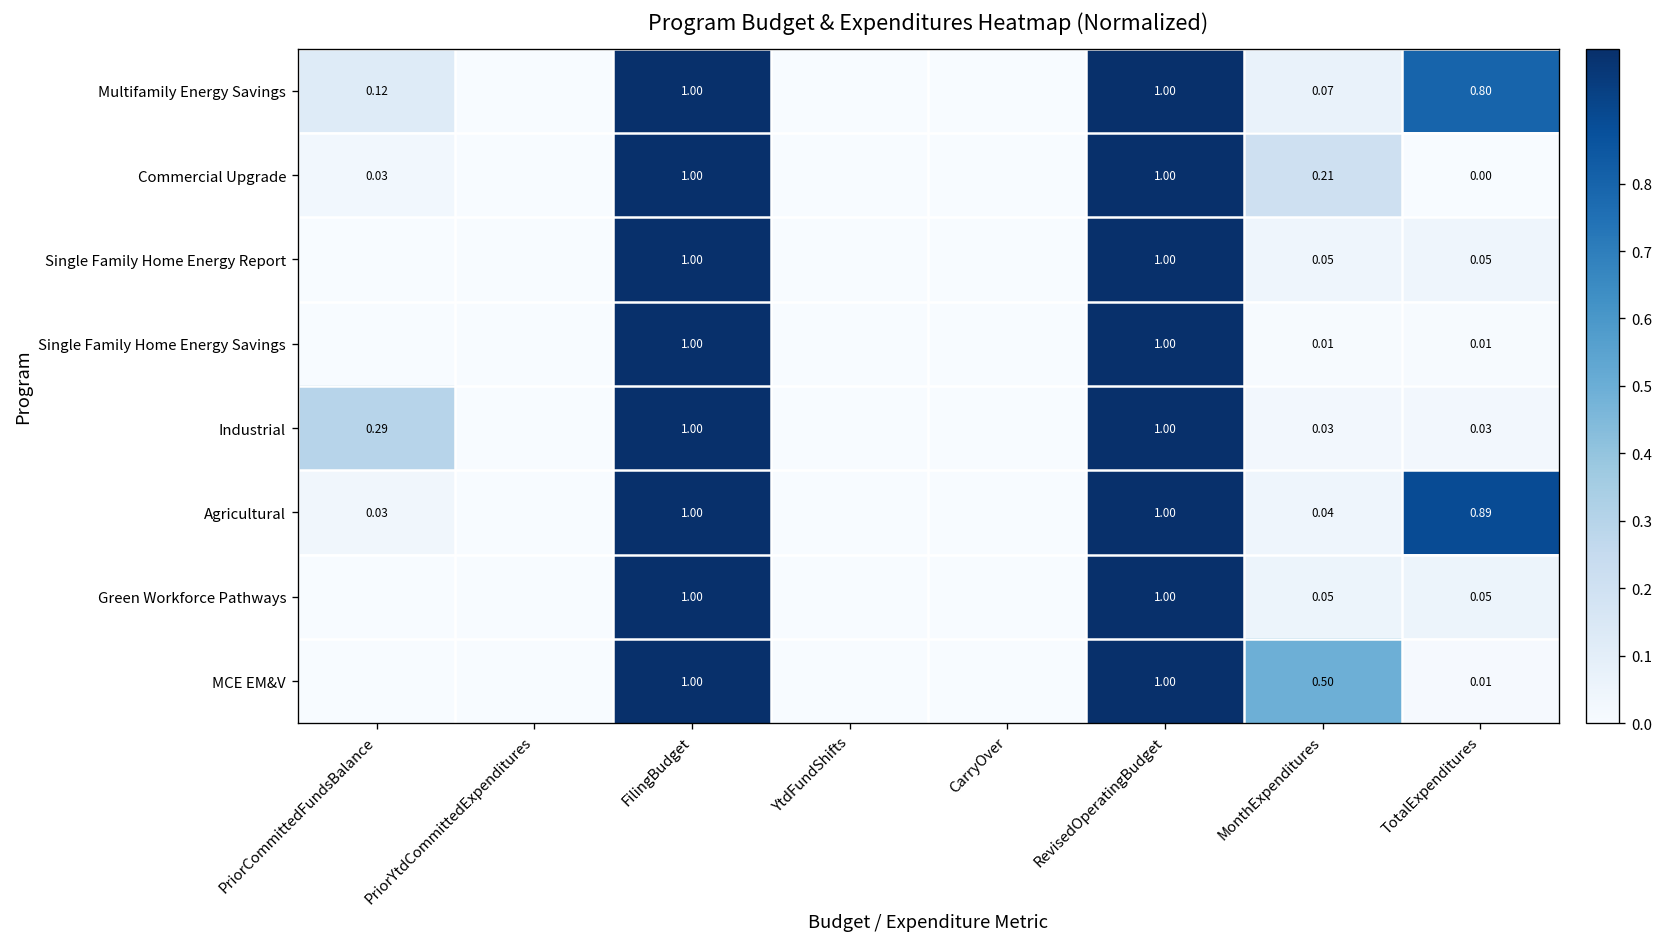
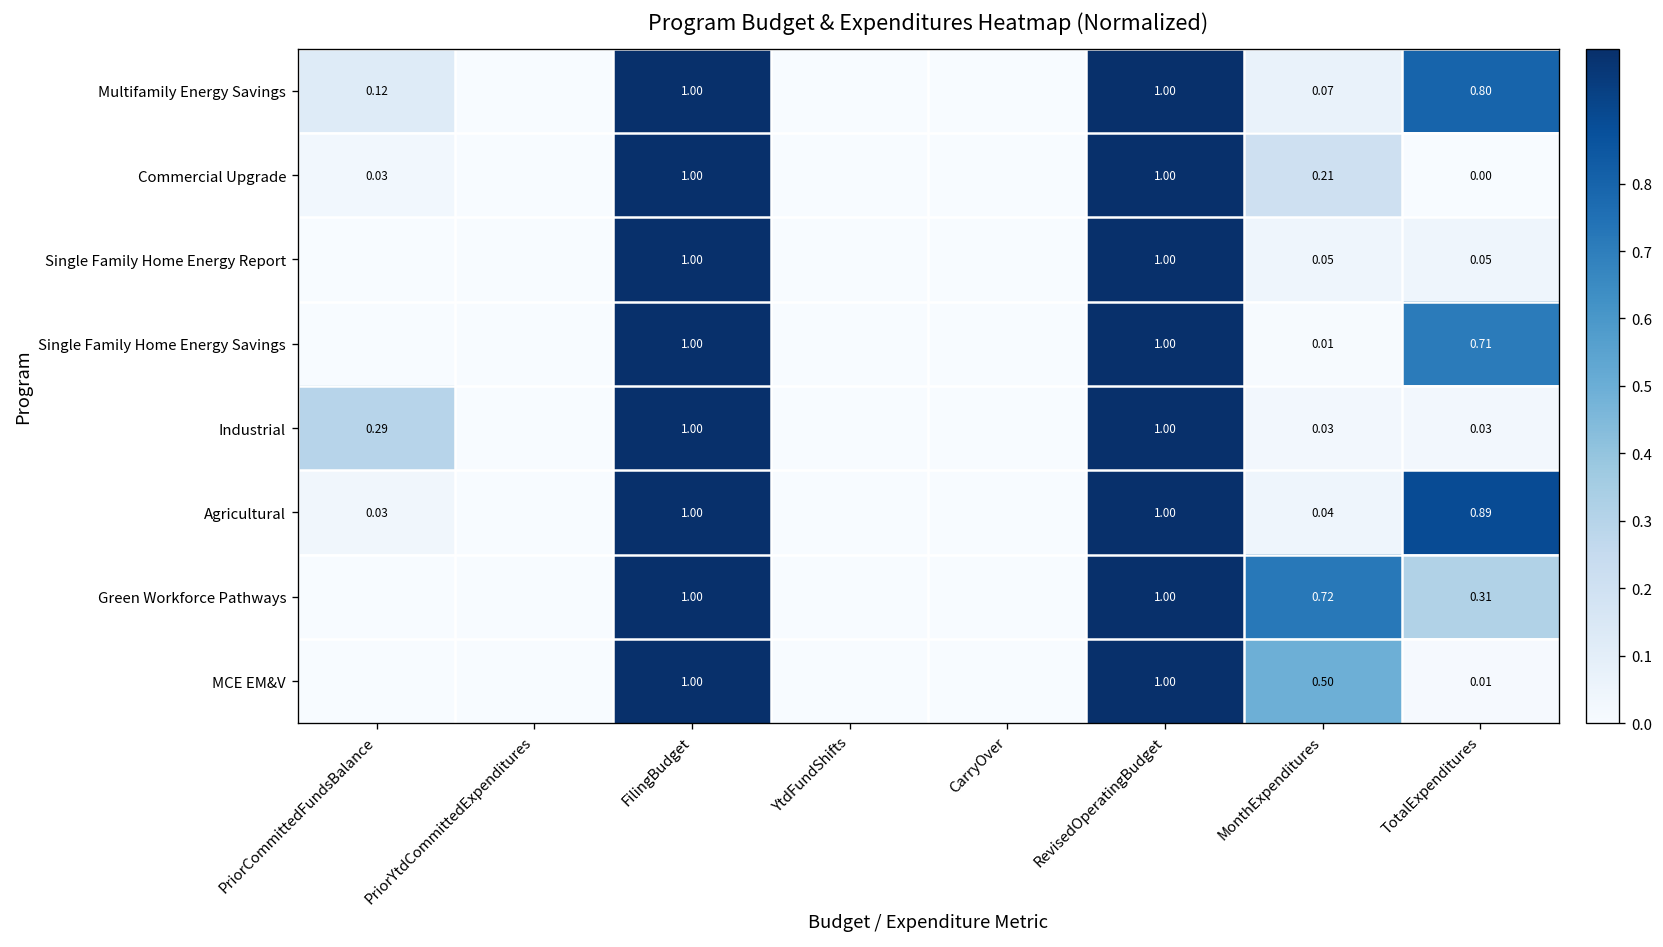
Single Family Home Energy Savings, TotalExpenditures: 0.01 -> 0.71
Green Workforce Pathways, MonthExpenditures: 0.05 -> 0.72
Green Workforce Pathways, TotalExpenditures: 0.05 -> 0.31
